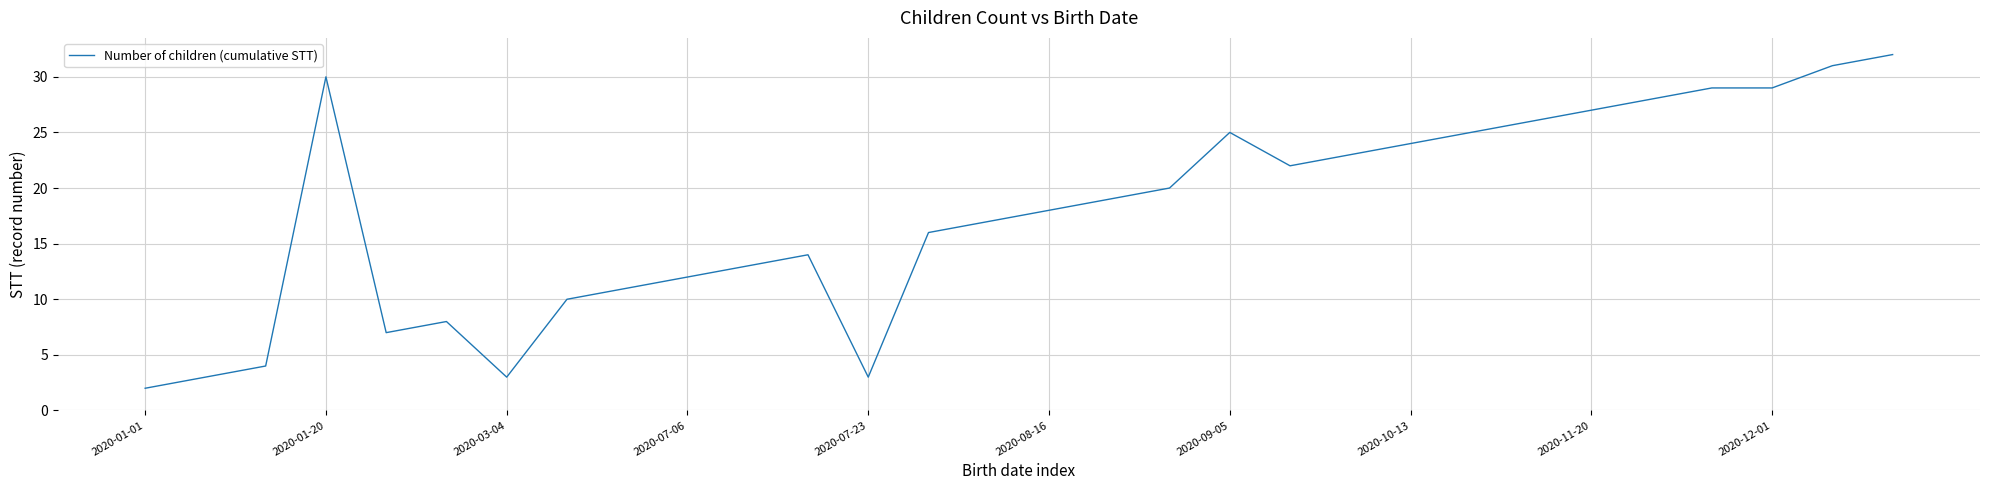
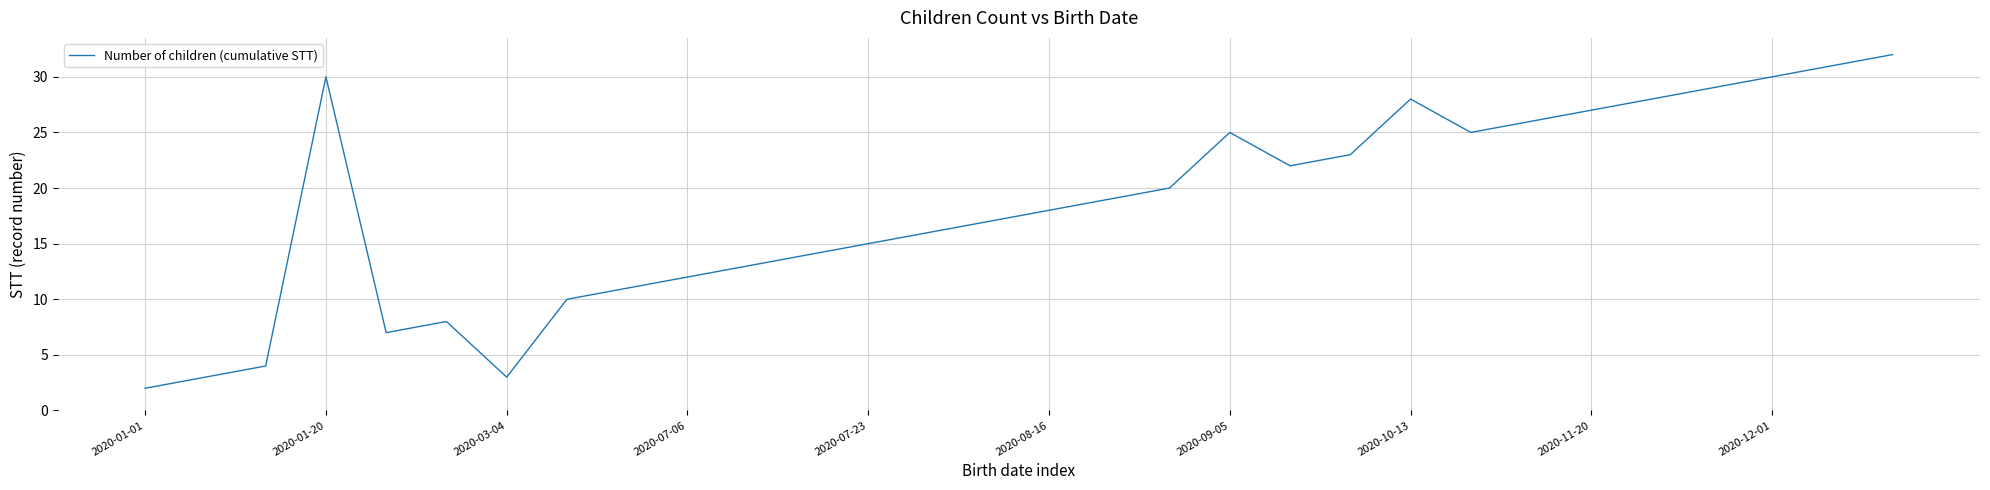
2020-07-23: 3 -> 15
2020-10-13: 24 -> 28
2020-12-01: 29 -> 30
